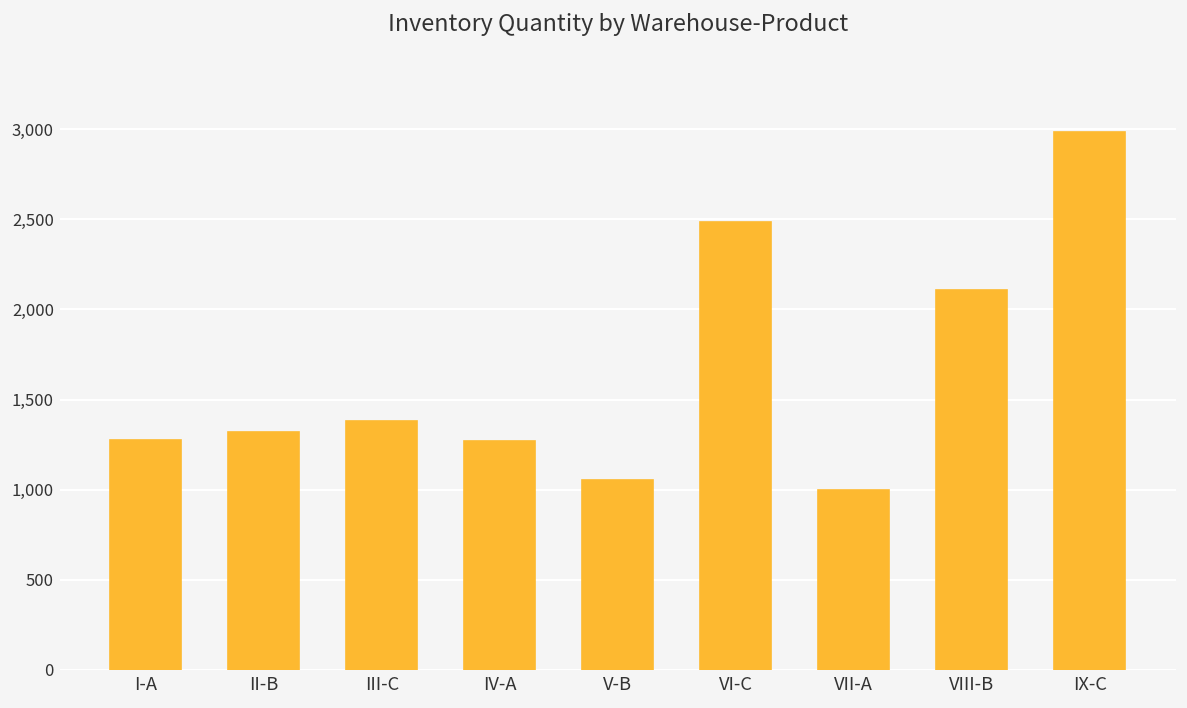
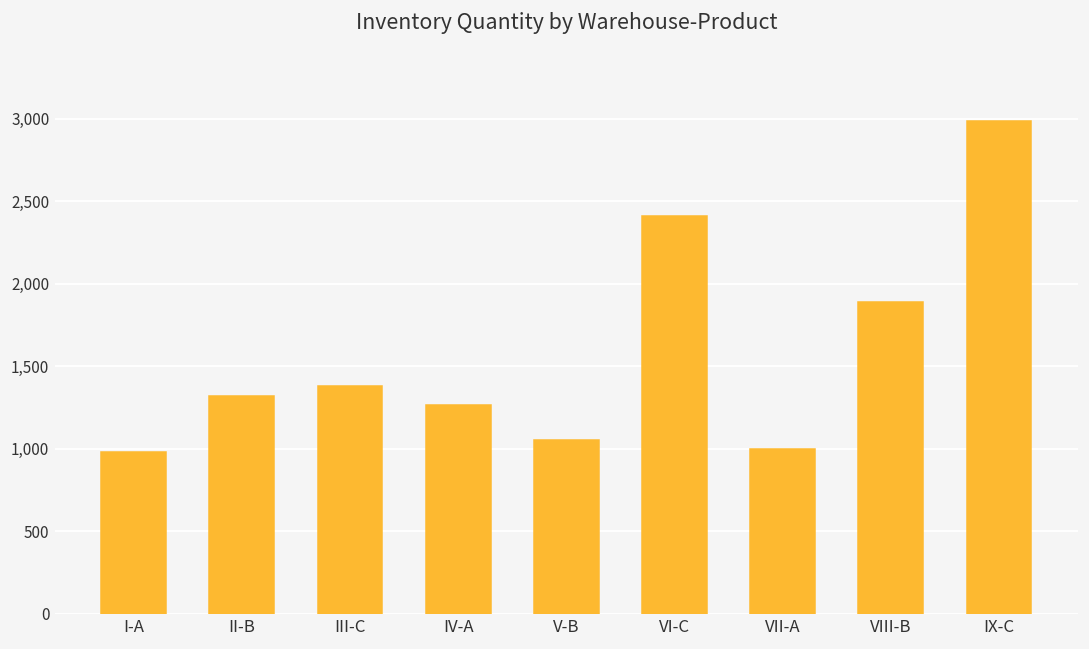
I-A: 1,280 -> 980
VI-C: 2,480 -> 2,410
VIII-B: 2,110 -> 1,890
